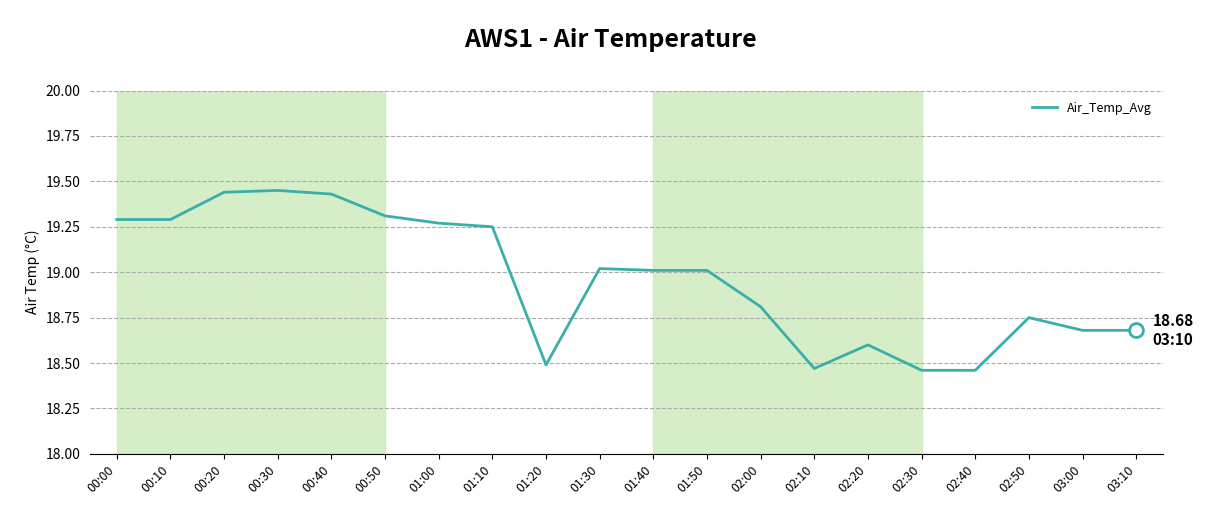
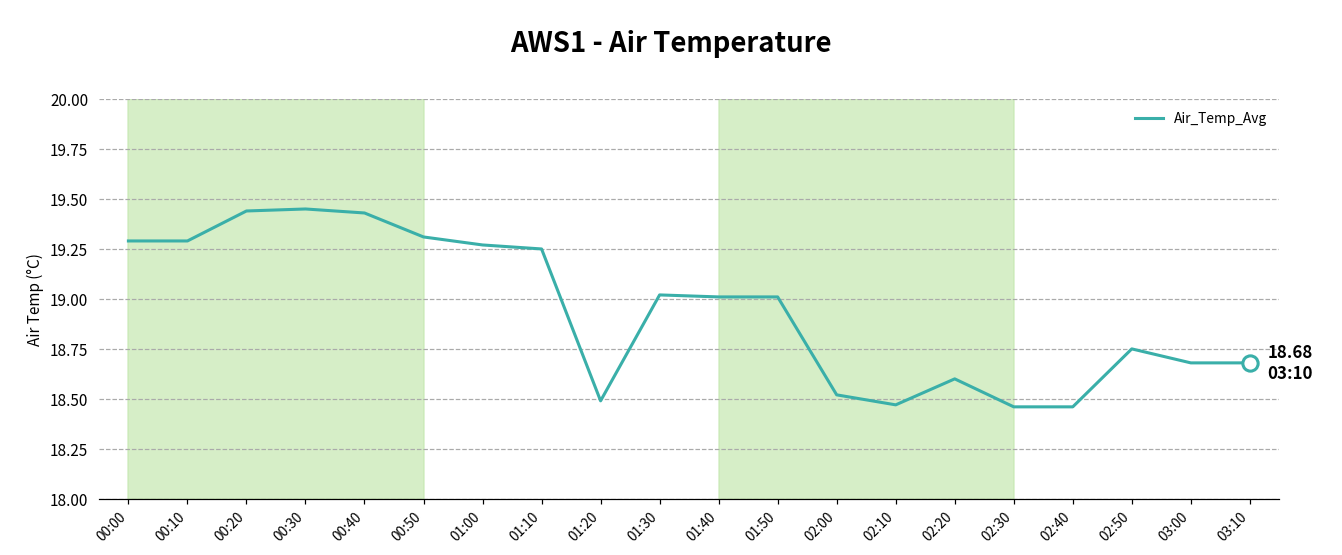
Air_Temp_Avg, 02:00: 18.81 -> 18.52
